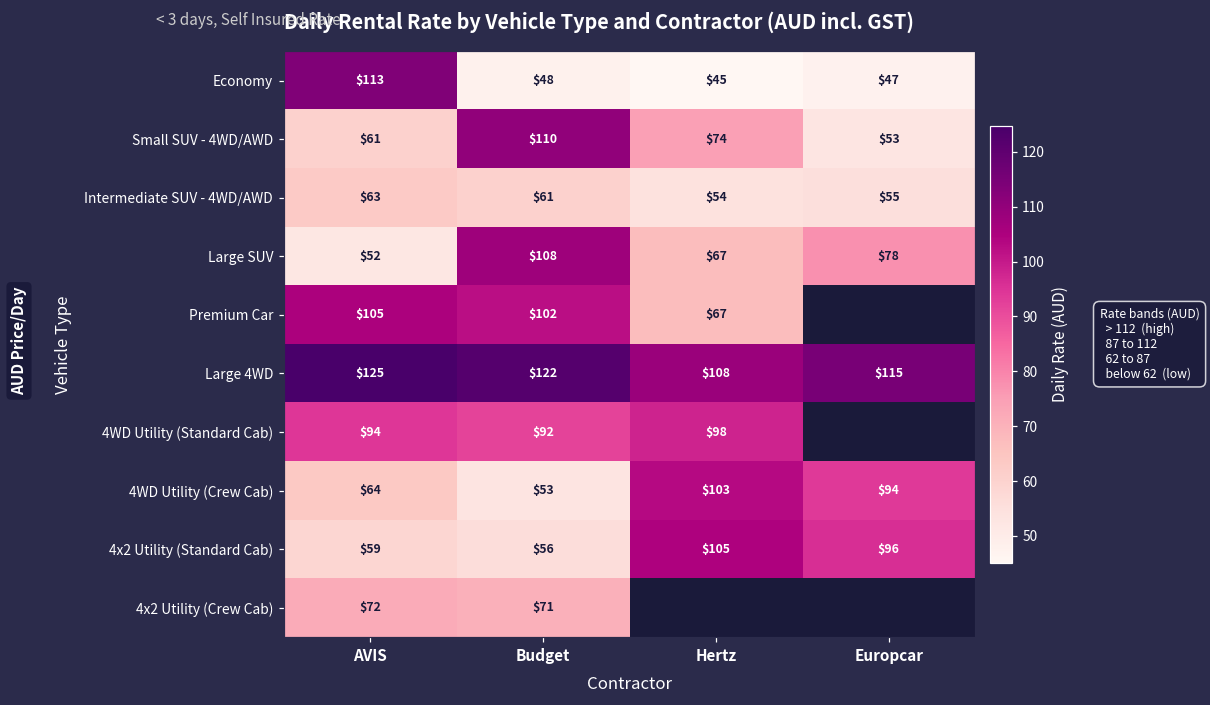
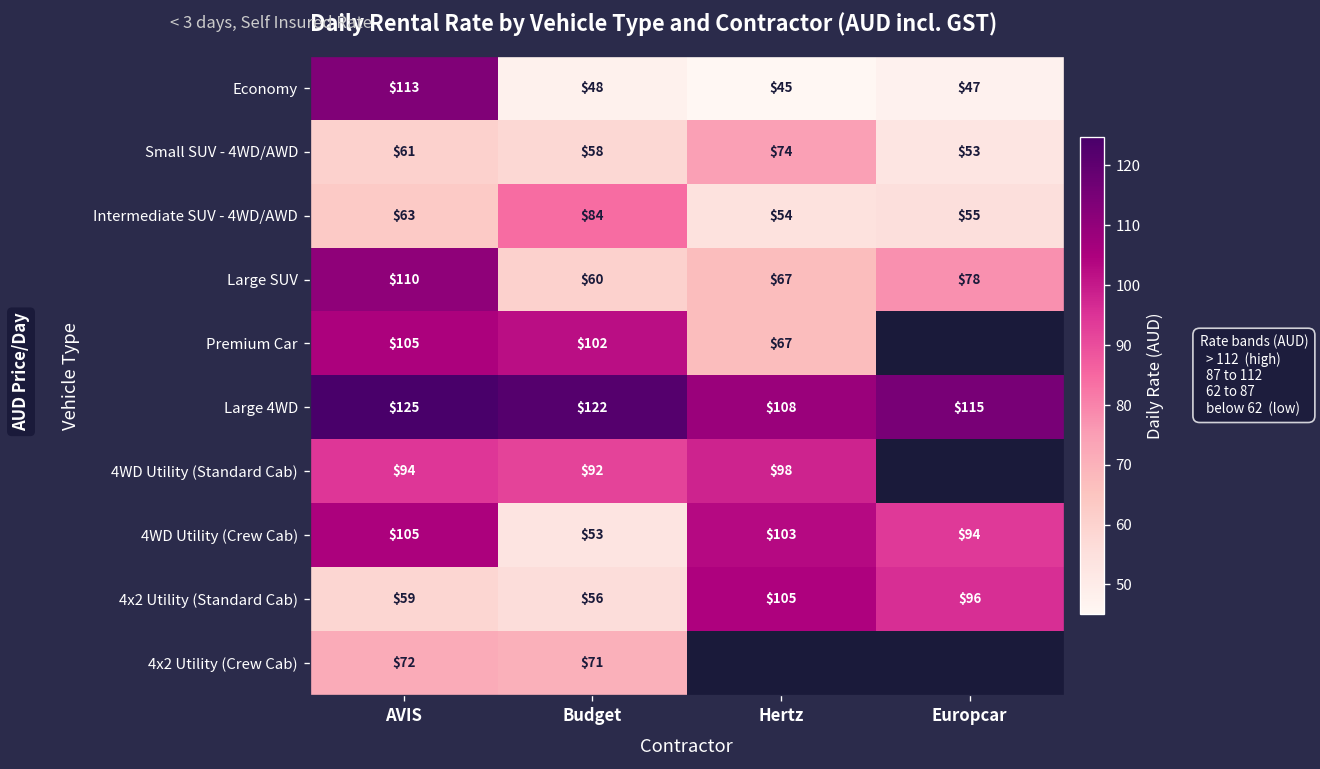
Small SUV - 4WD/AWD, Budget: $110 -> $58
Intermediate SUV - 4WD/AWD, Budget: $61 -> $84
Large SUV, AVIS: $52 -> $110
Large SUV, Budget: $108 -> $60
4WD Utility (Crew Cab), AVIS: $64 -> $105
